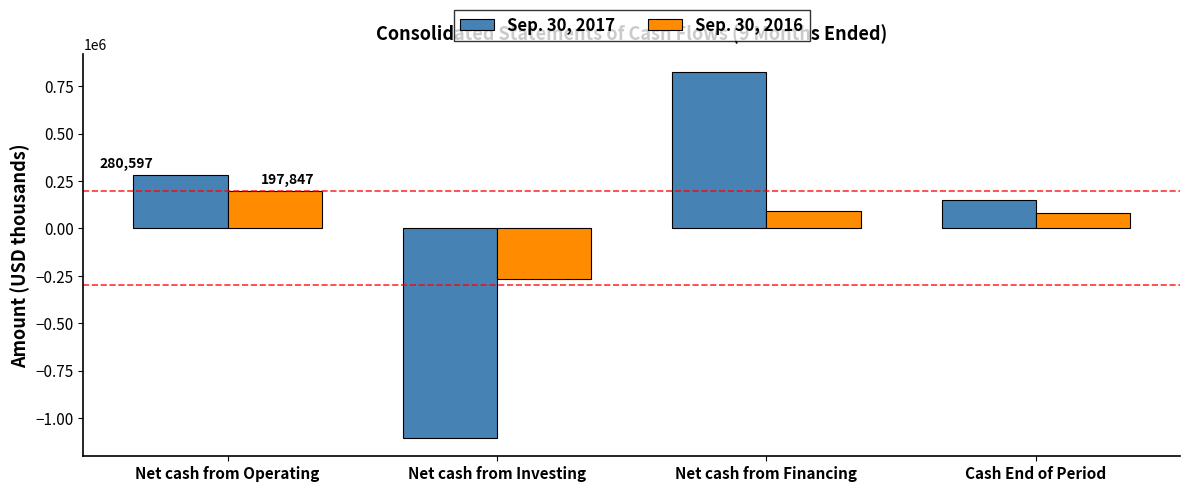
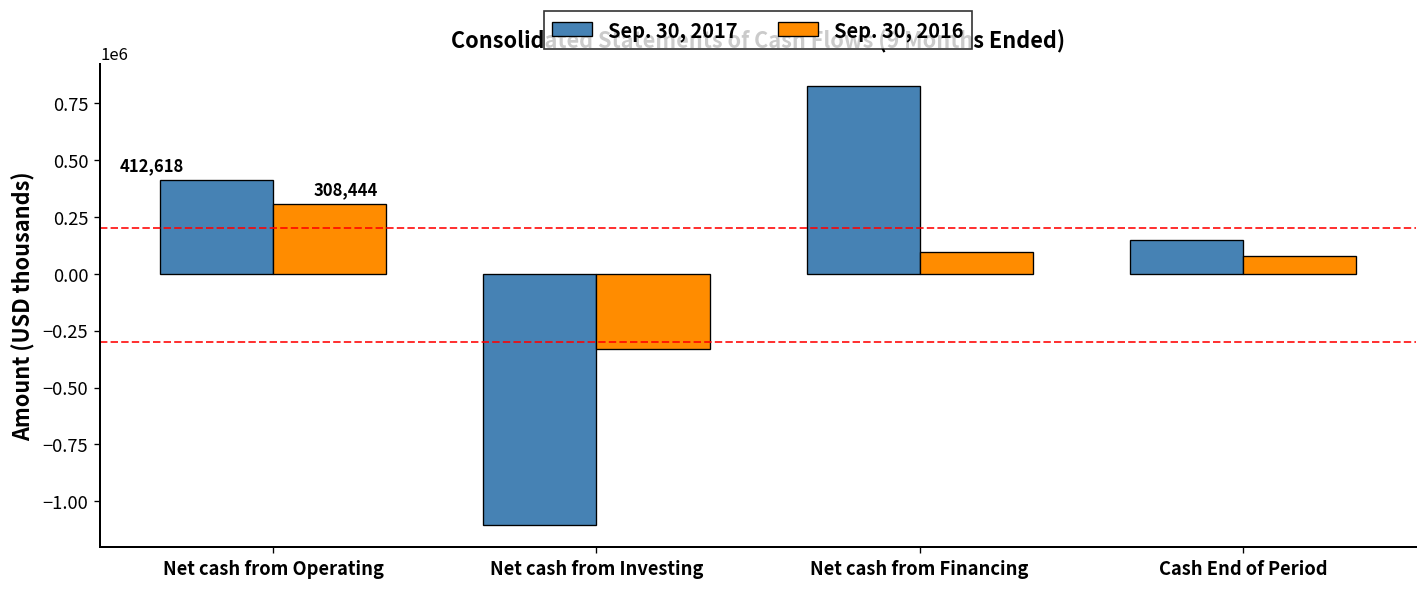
Sep. 30, 2017, Net cash from Operating: 280,597 -> 412,618
Sep. 30, 2016, Net cash from Operating: 197,847 -> 308,444
Sep. 30, 2016, Net cash from Investing: -260000 -> -330000
